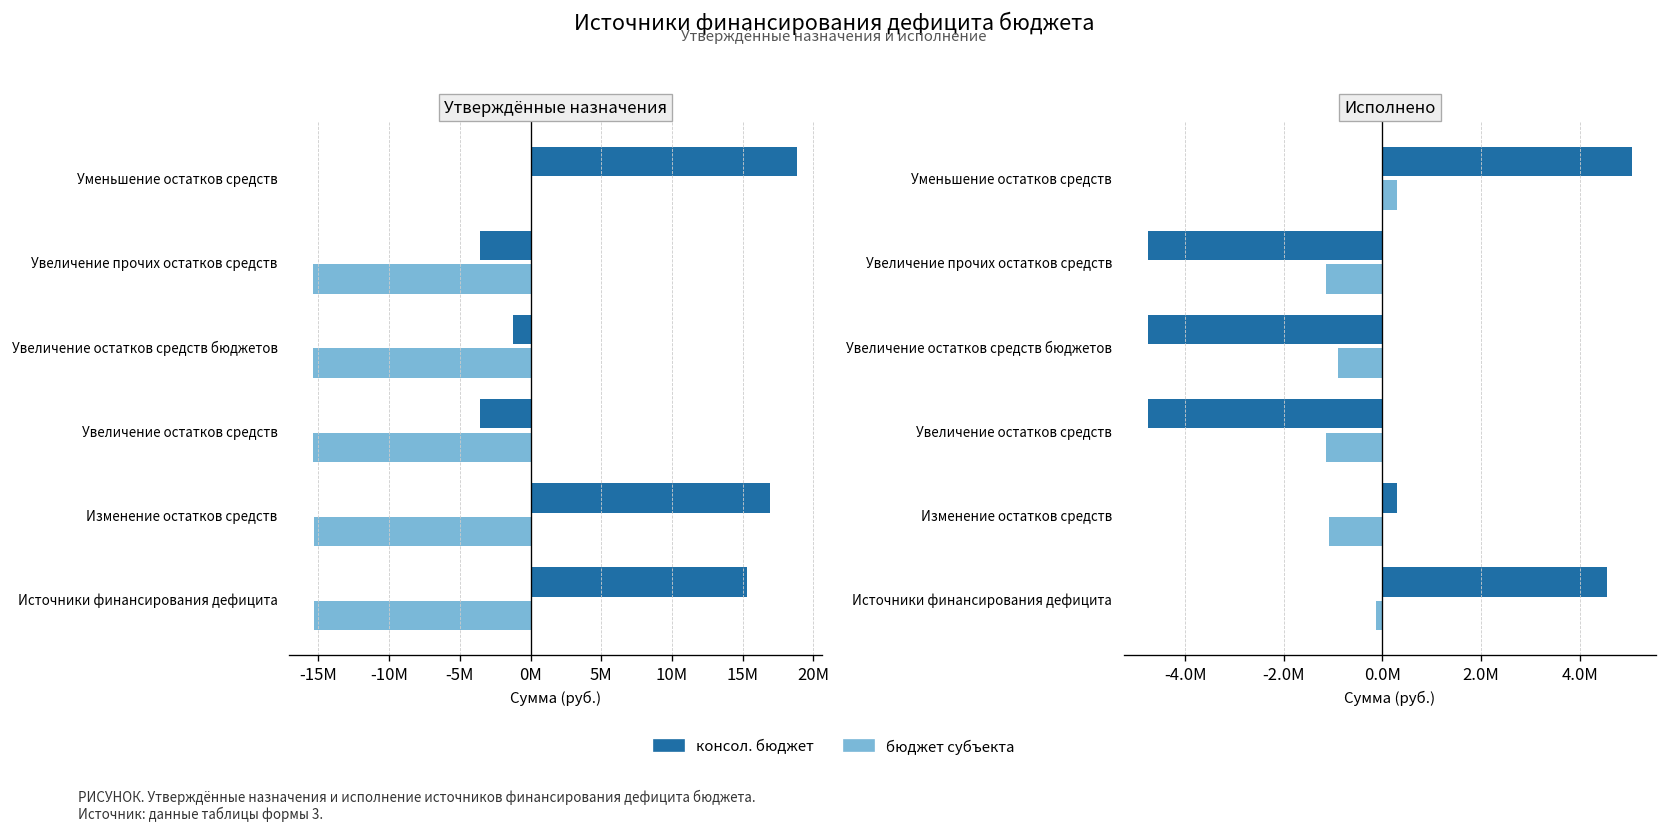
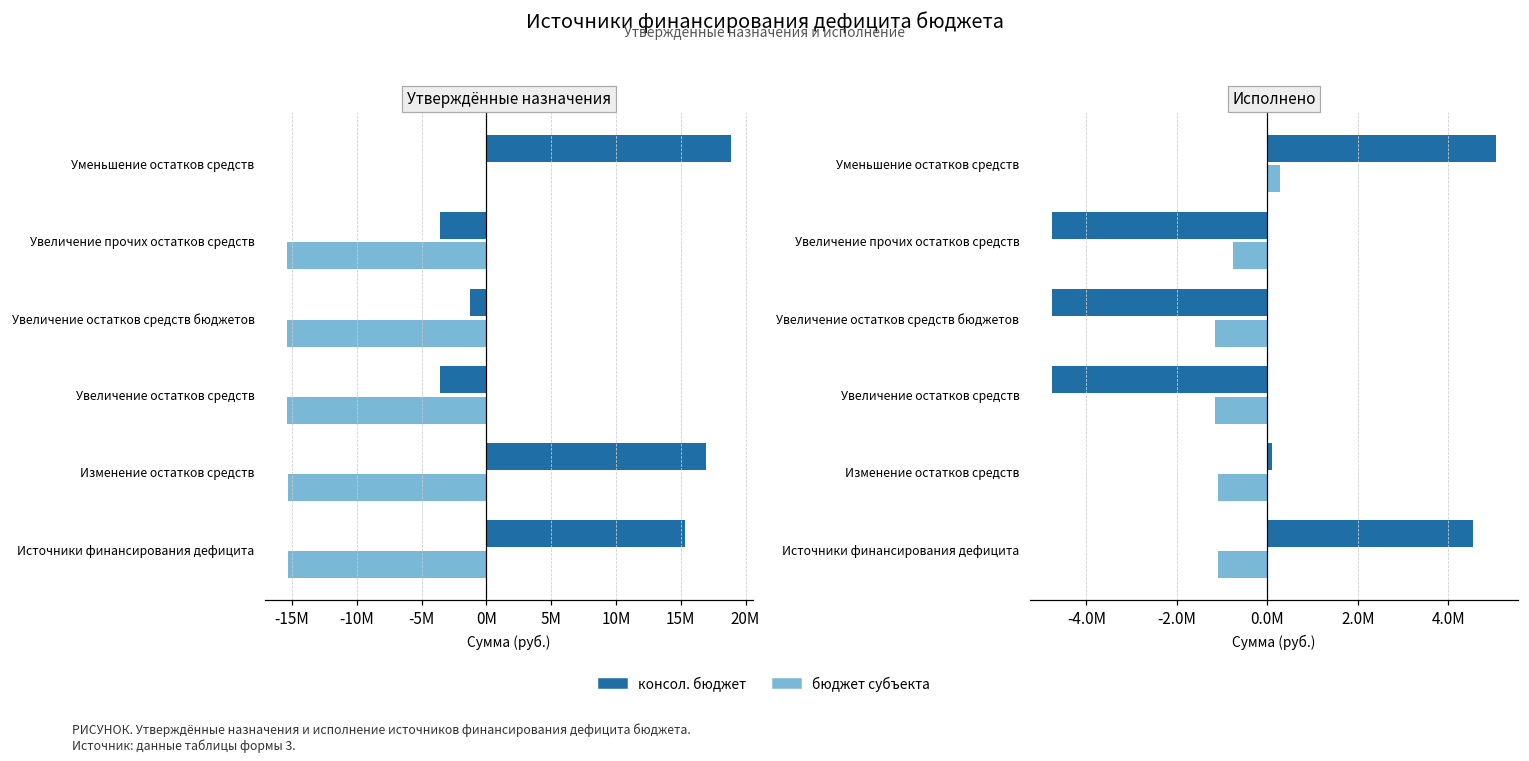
Исполнено, бюджет субъекта, Увеличение прочих остатков средств: -1100000 -> -800000
Исполнено, бюджет субъекта, Увеличение остатков средств бюджетов: -900000 -> -1100000
Исполнено, консол. бюджет, Изменение остатков средств: 300000 -> 100000
Исполнено, бюджет субъекта, Источники финансирования дефицита: -100000 -> -1100000
